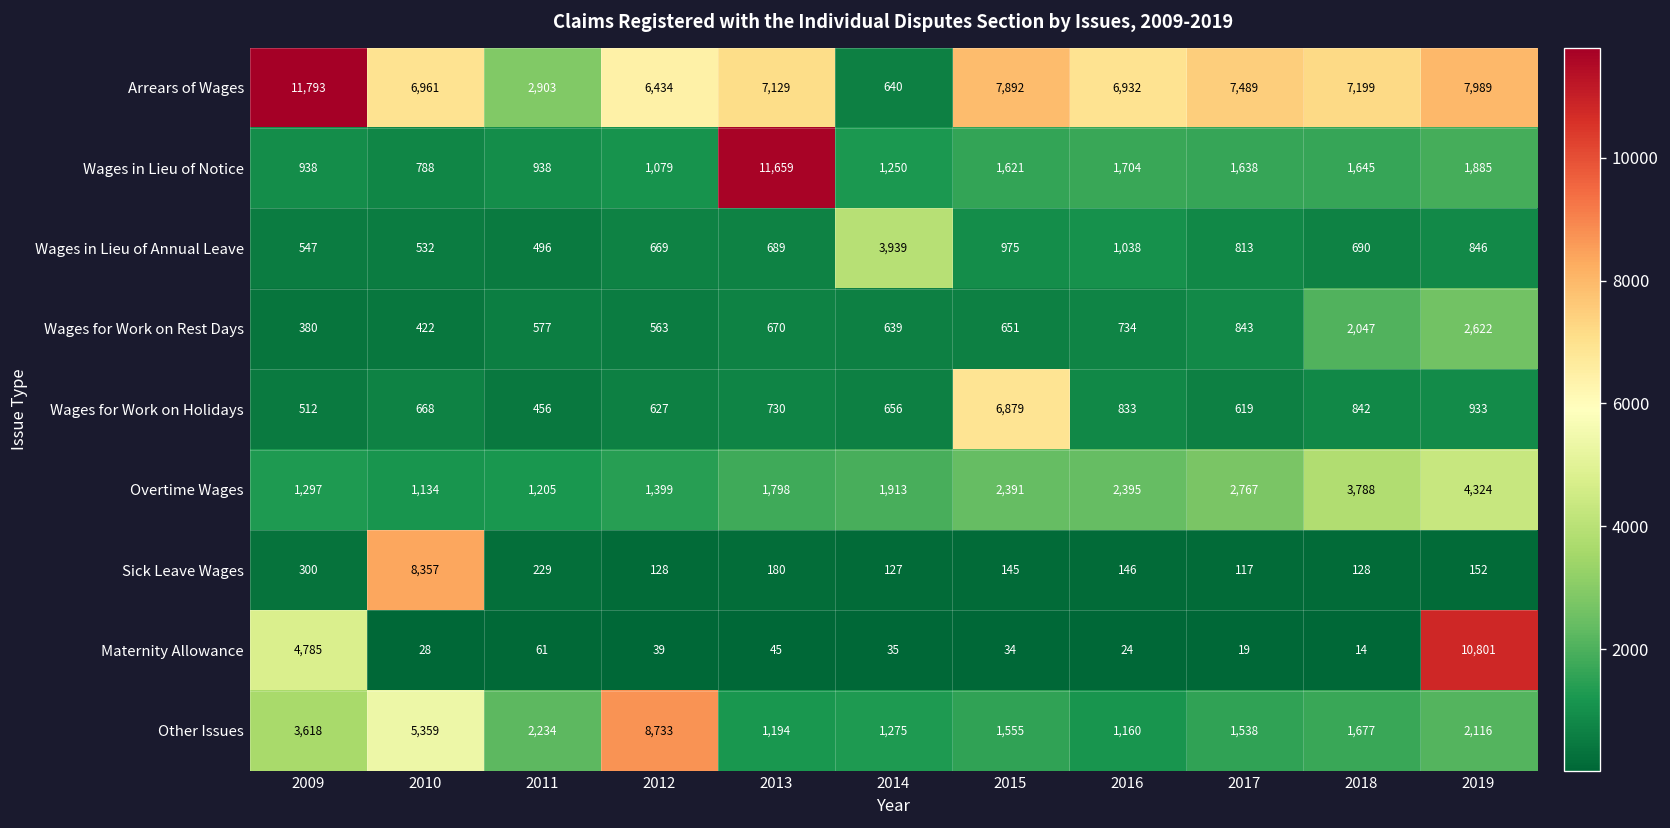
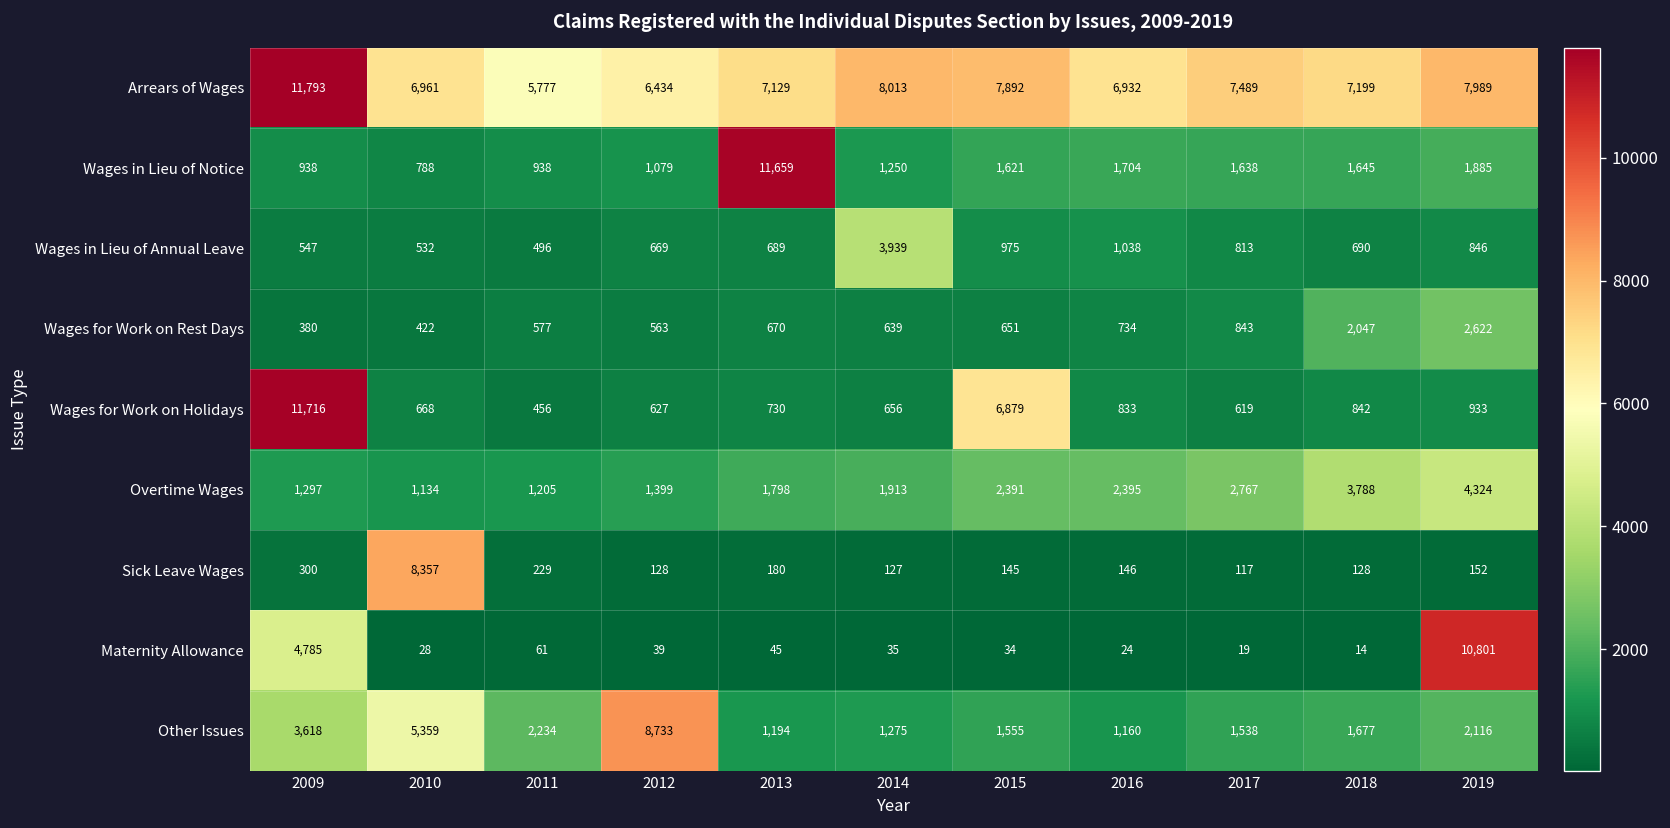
Arrears of Wages, 2011: 2,903 -> 5,777
Arrears of Wages, 2014: 640 -> 8,013
Wages for Work on Holidays, 2009: 512 -> 11,716
